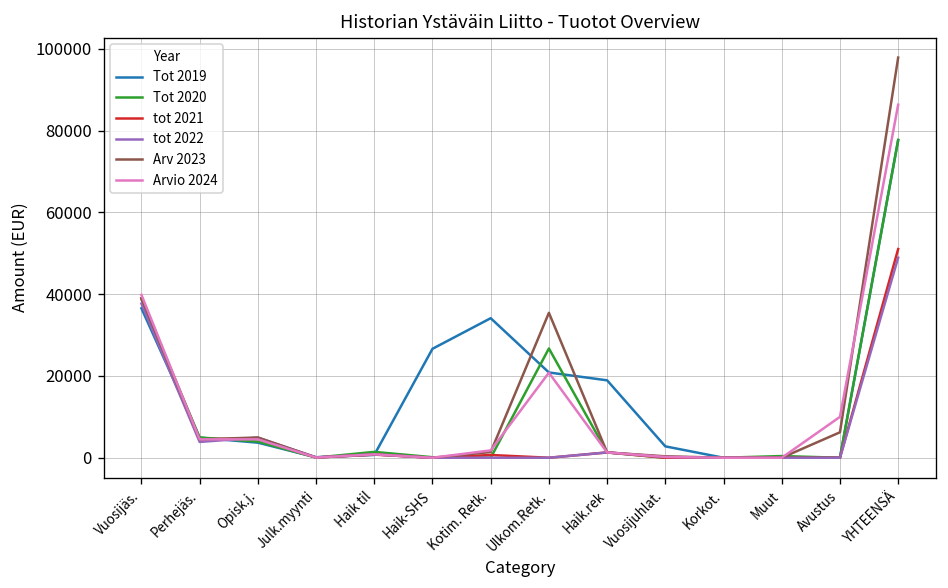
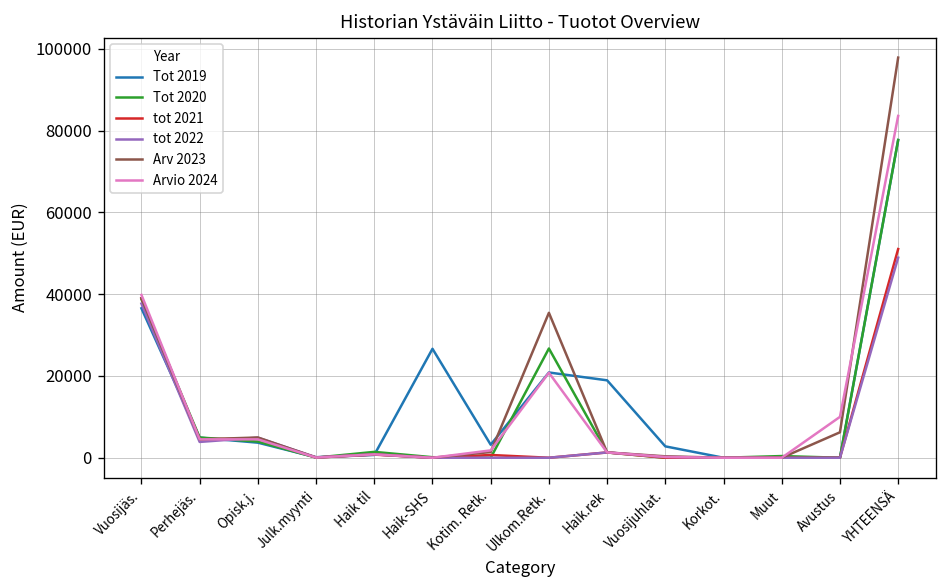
Tot 2019, Kotim. Retk.: 34000 -> 3000
Arvio 2024, YHTEENSÄ: 86000 -> 84000
